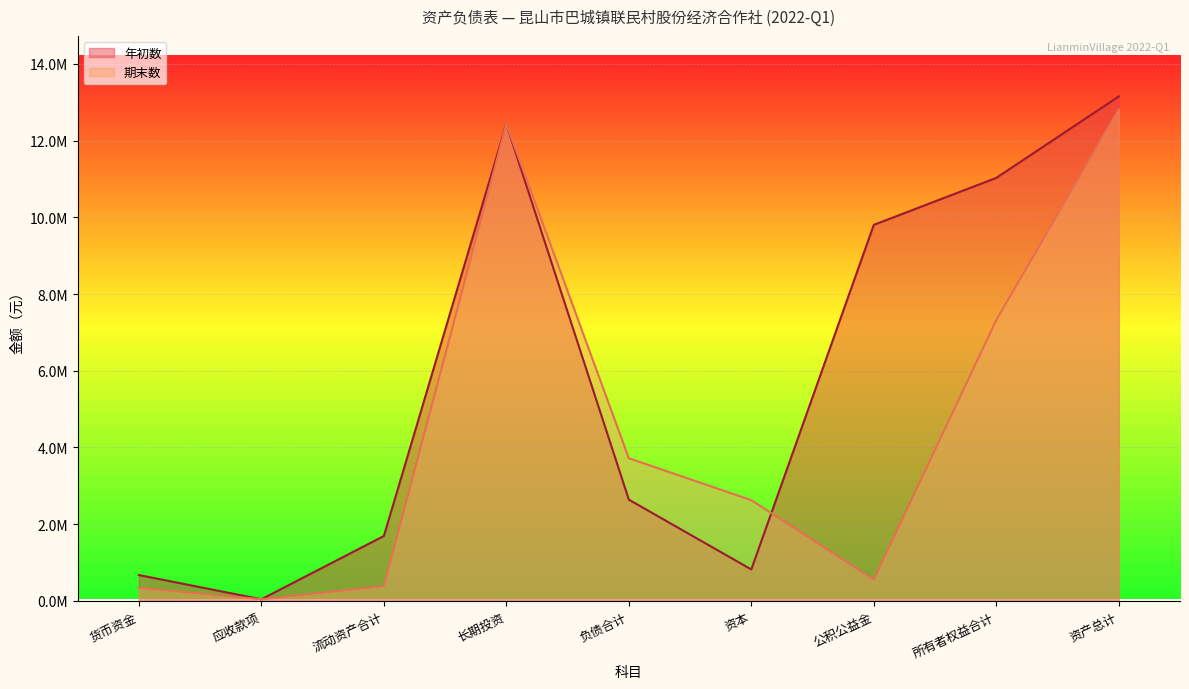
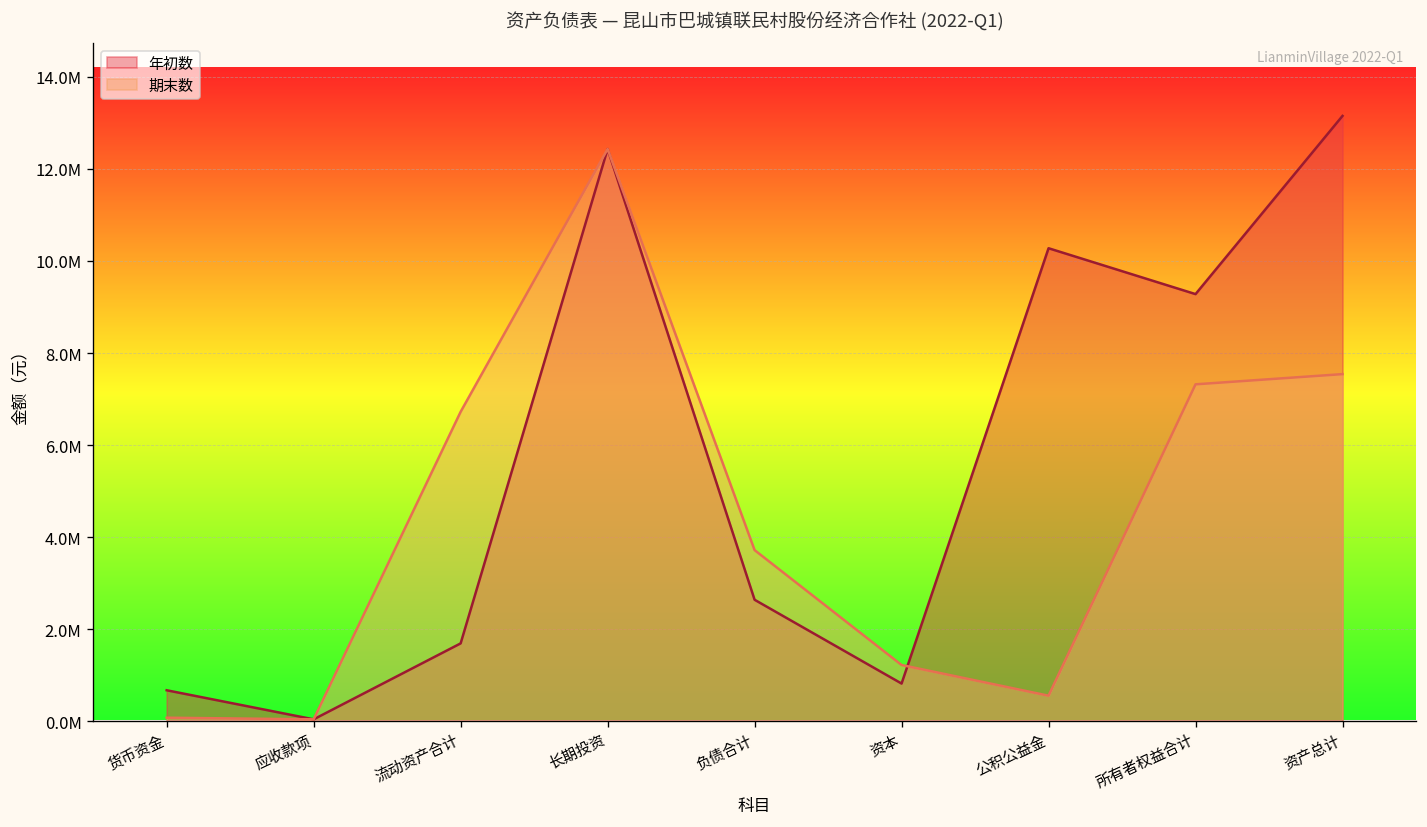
期末数, 货币资金: 300000 -> 100000
期末数, 流动资产合计: 400000 -> 6700000
期末数, 资本: 2600000 -> 1200000
年初数, 公积公益金: 9800000 -> 10300000
年初数, 所有者权益合计: 11000000 -> 9300000
期末数, 资产总计: 12800000 -> 7500000
